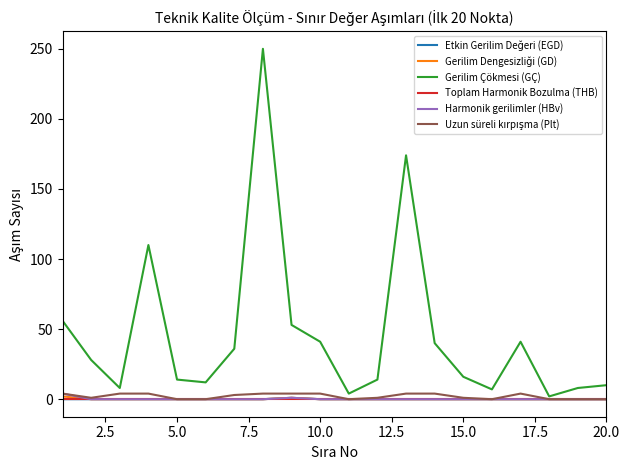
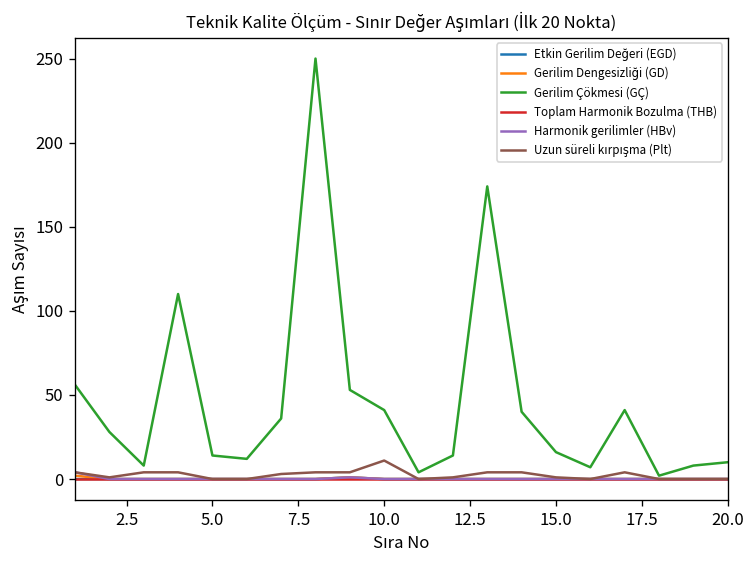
Uzun süreli kırpışma (Plt), 10.0: 4 -> 11
